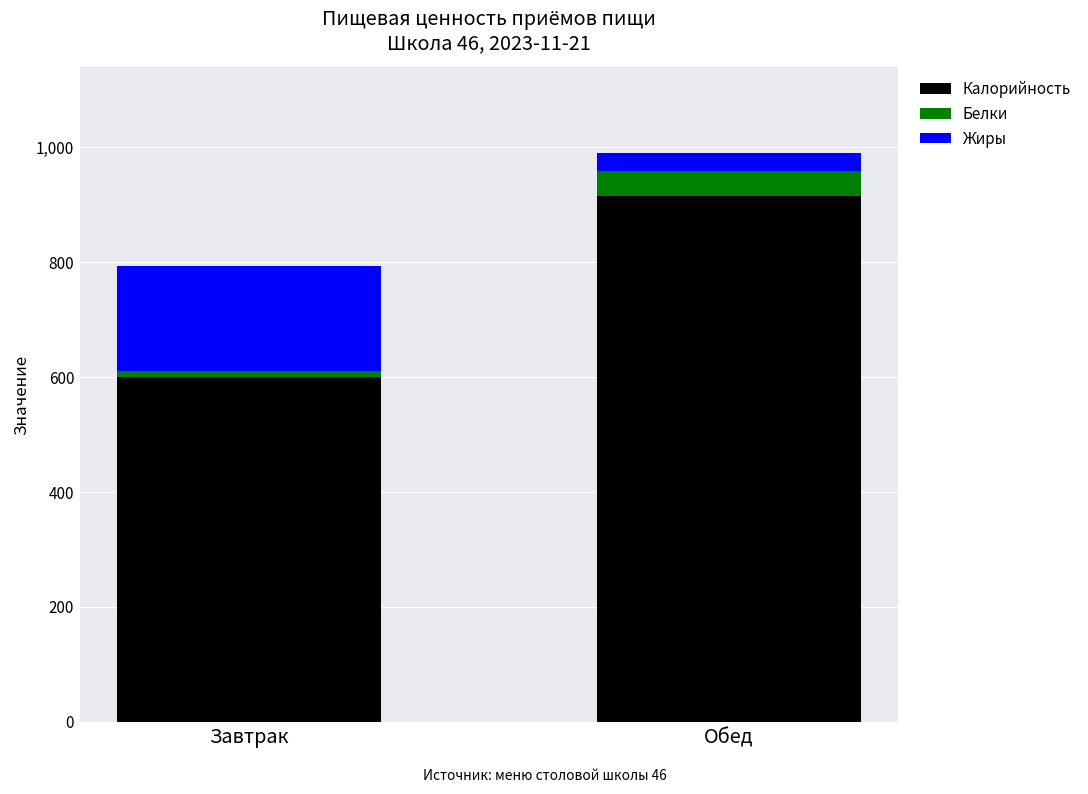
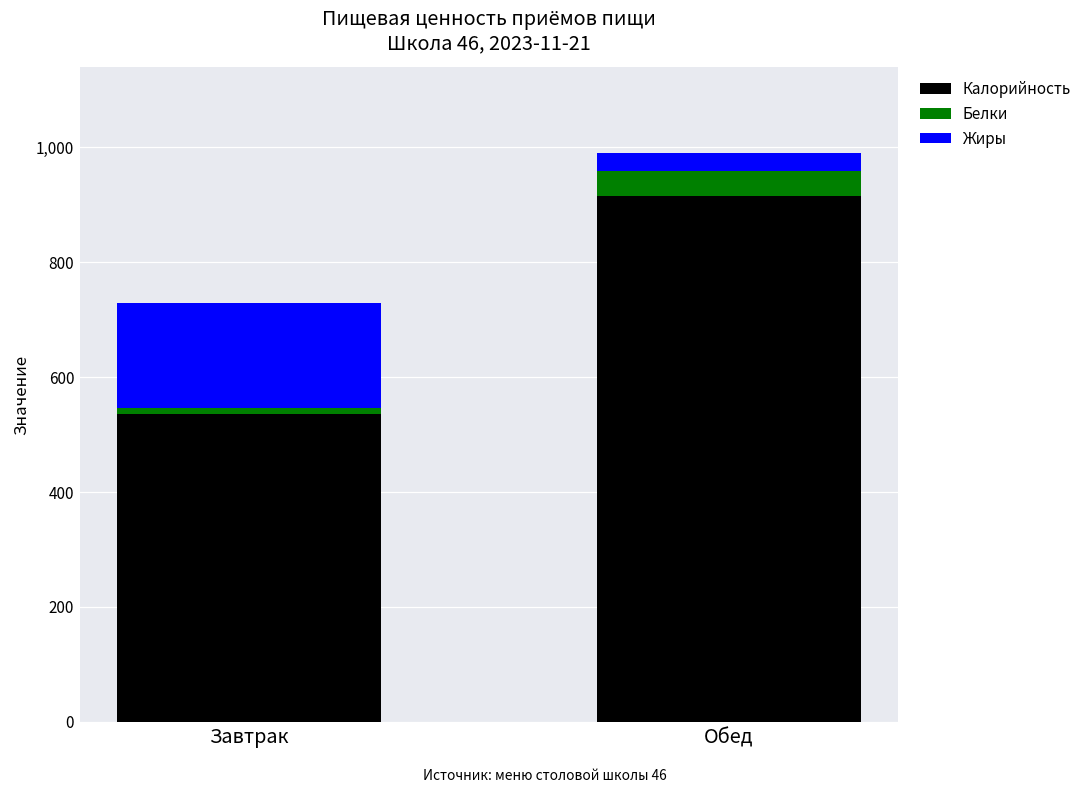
Калорийность, Завтрак: 600 -> 540
